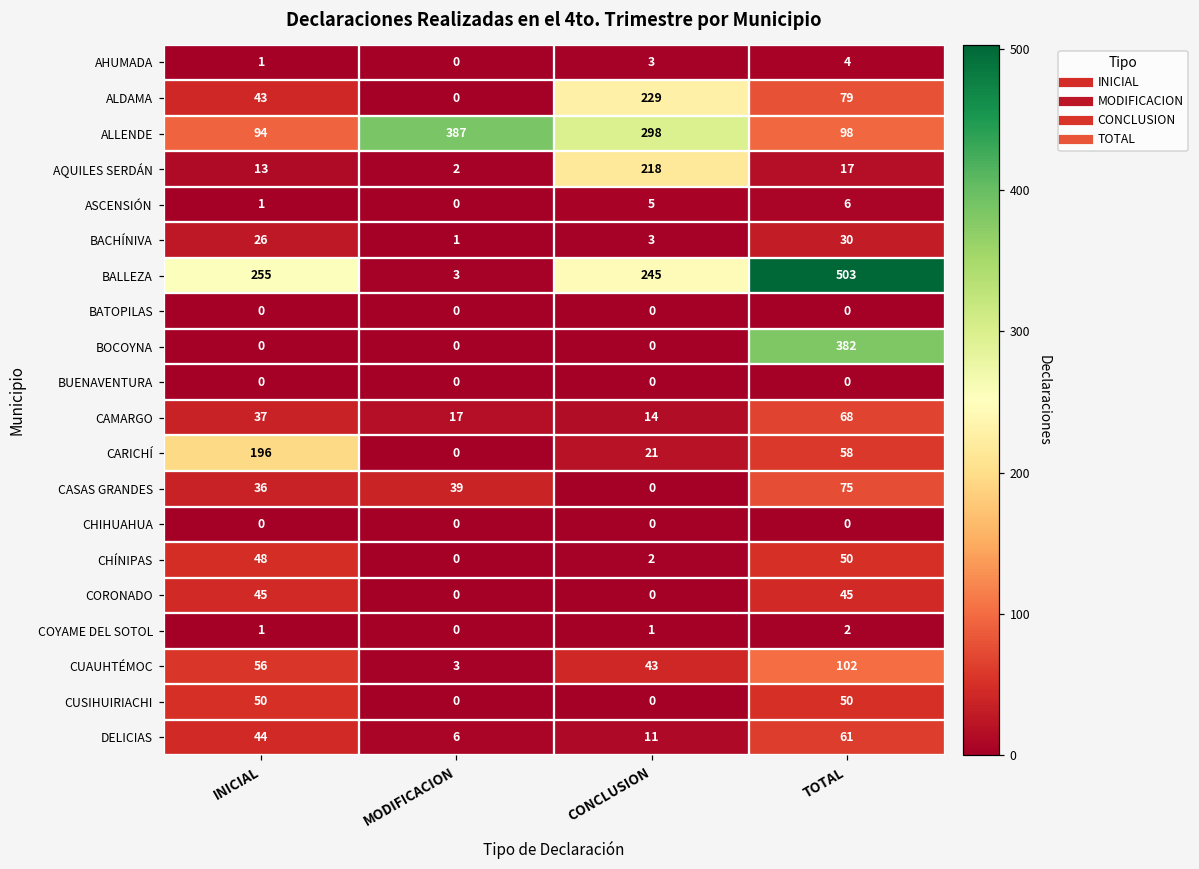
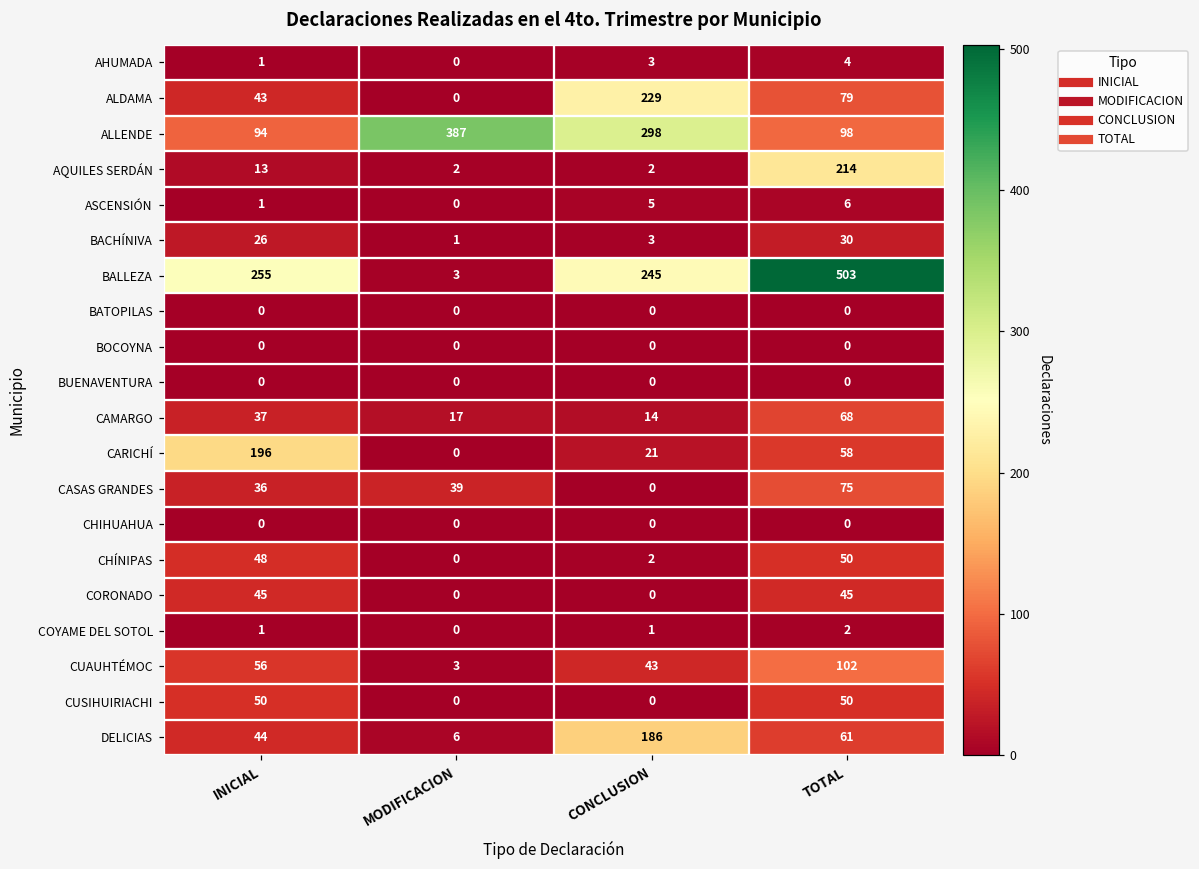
AQUILES SERDÁN, CONCLUSION: 218 -> 2
AQUILES SERDÁN, TOTAL: 17 -> 214
BOCOYNA, TOTAL: 382 -> 0
DELICIAS, CONCLUSION: 11 -> 186
